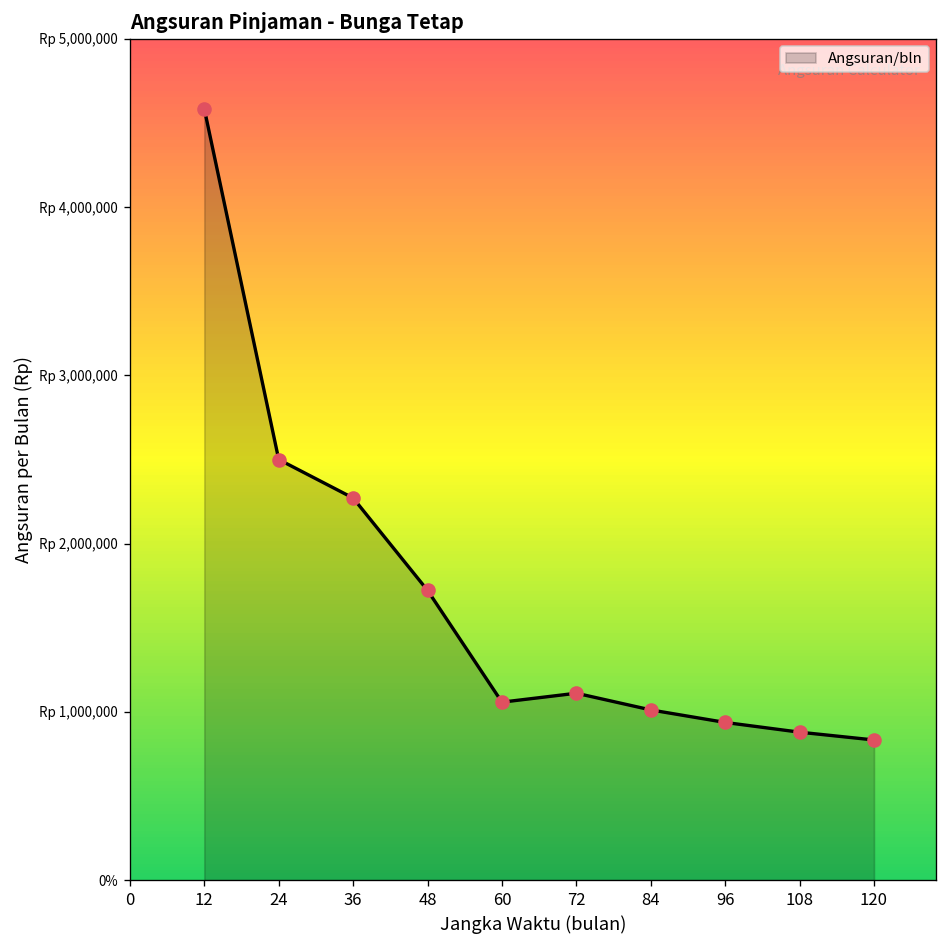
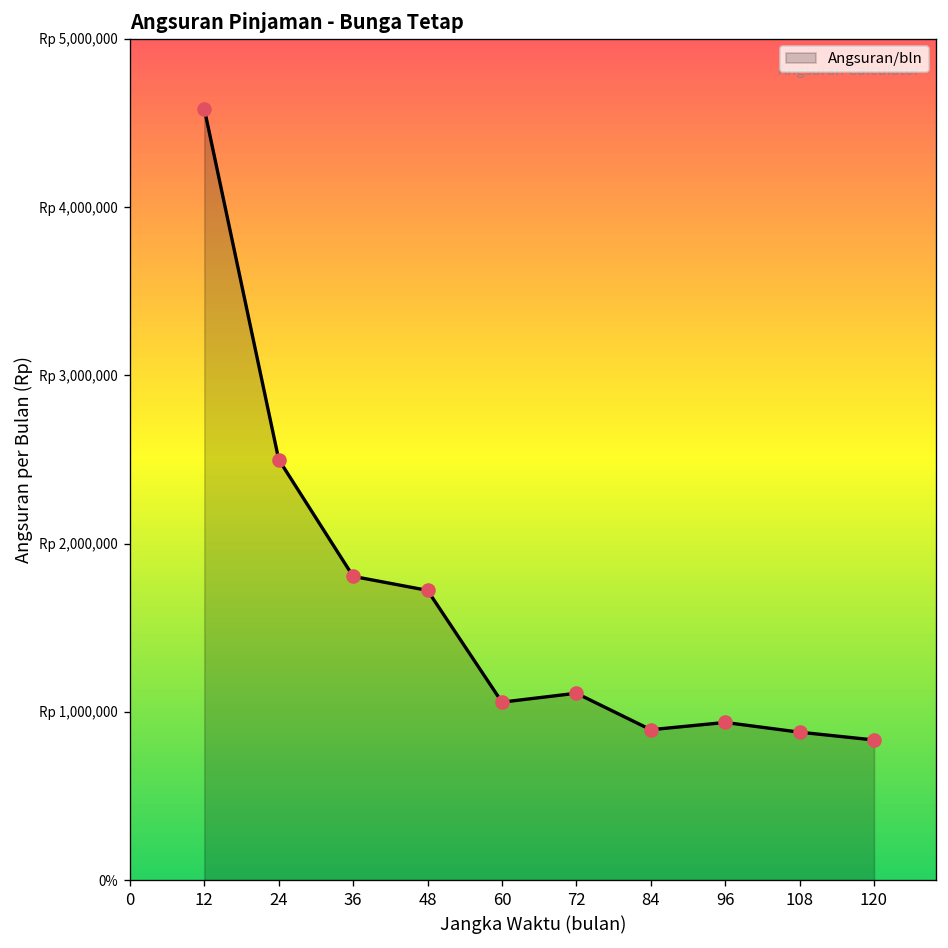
36: Rp 2,270,000 -> Rp 1,810,000
84: Rp 1,010,000 -> Rp 890,000
